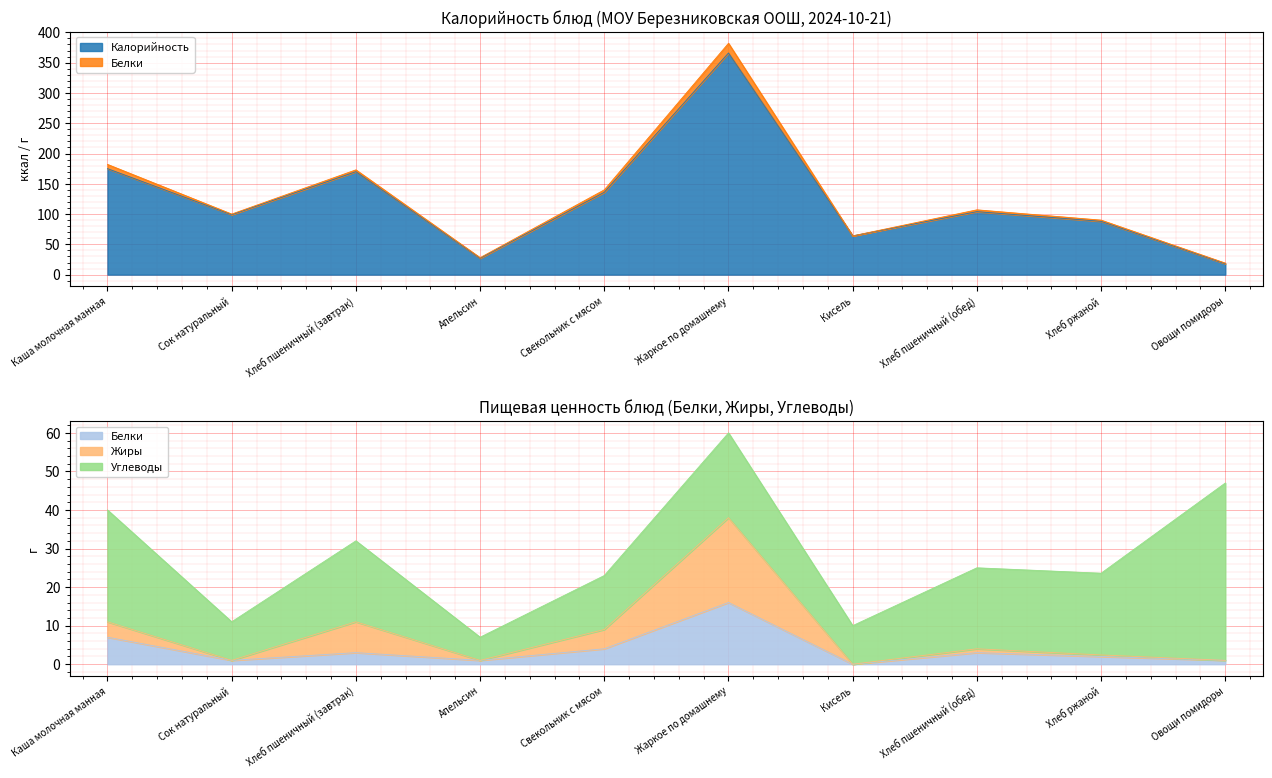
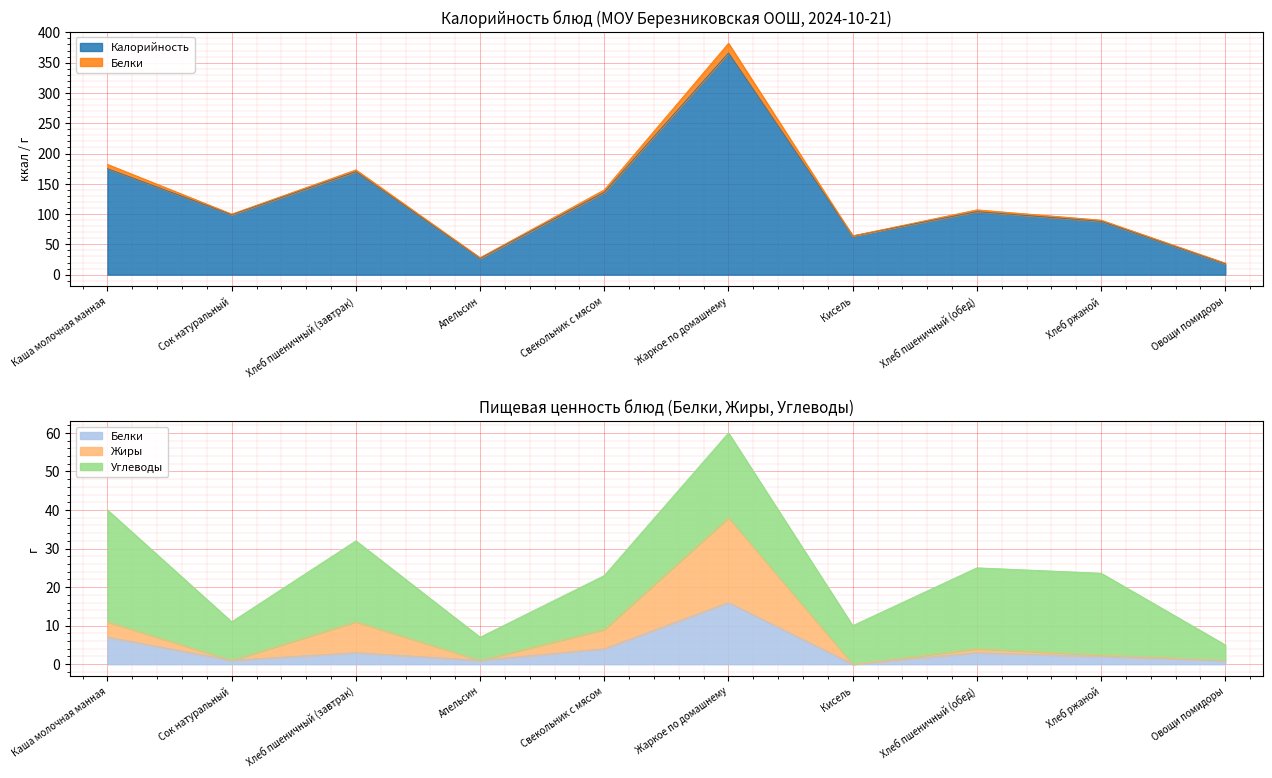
Пищевая ценность блюд (Белки, Жиры, Углеводы), Углеводы, Овощи помидоры: 46 -> 4
